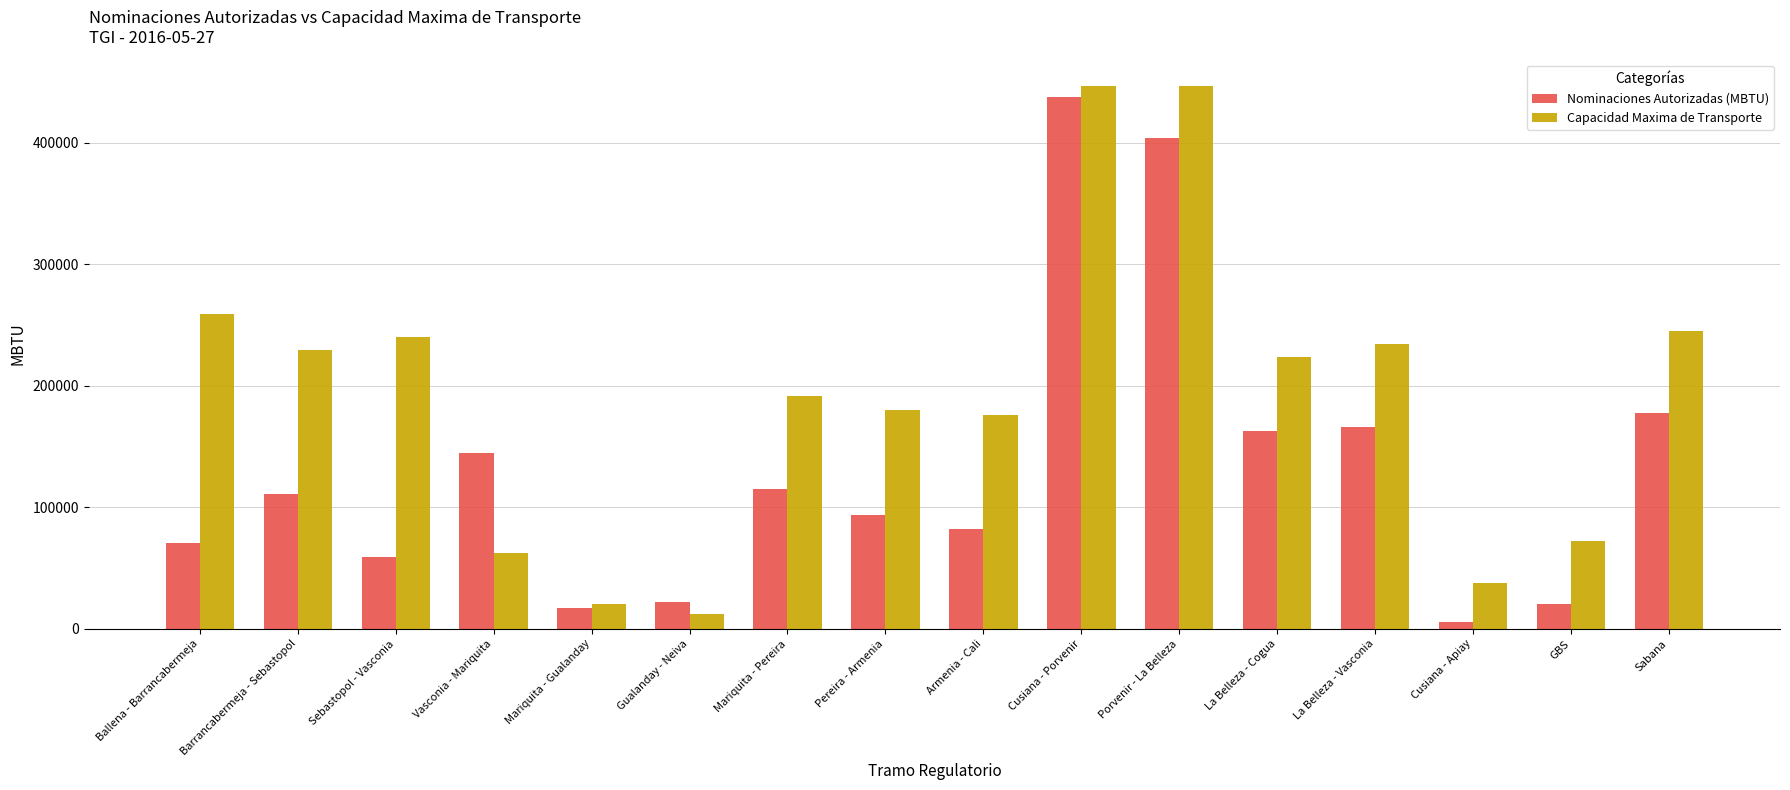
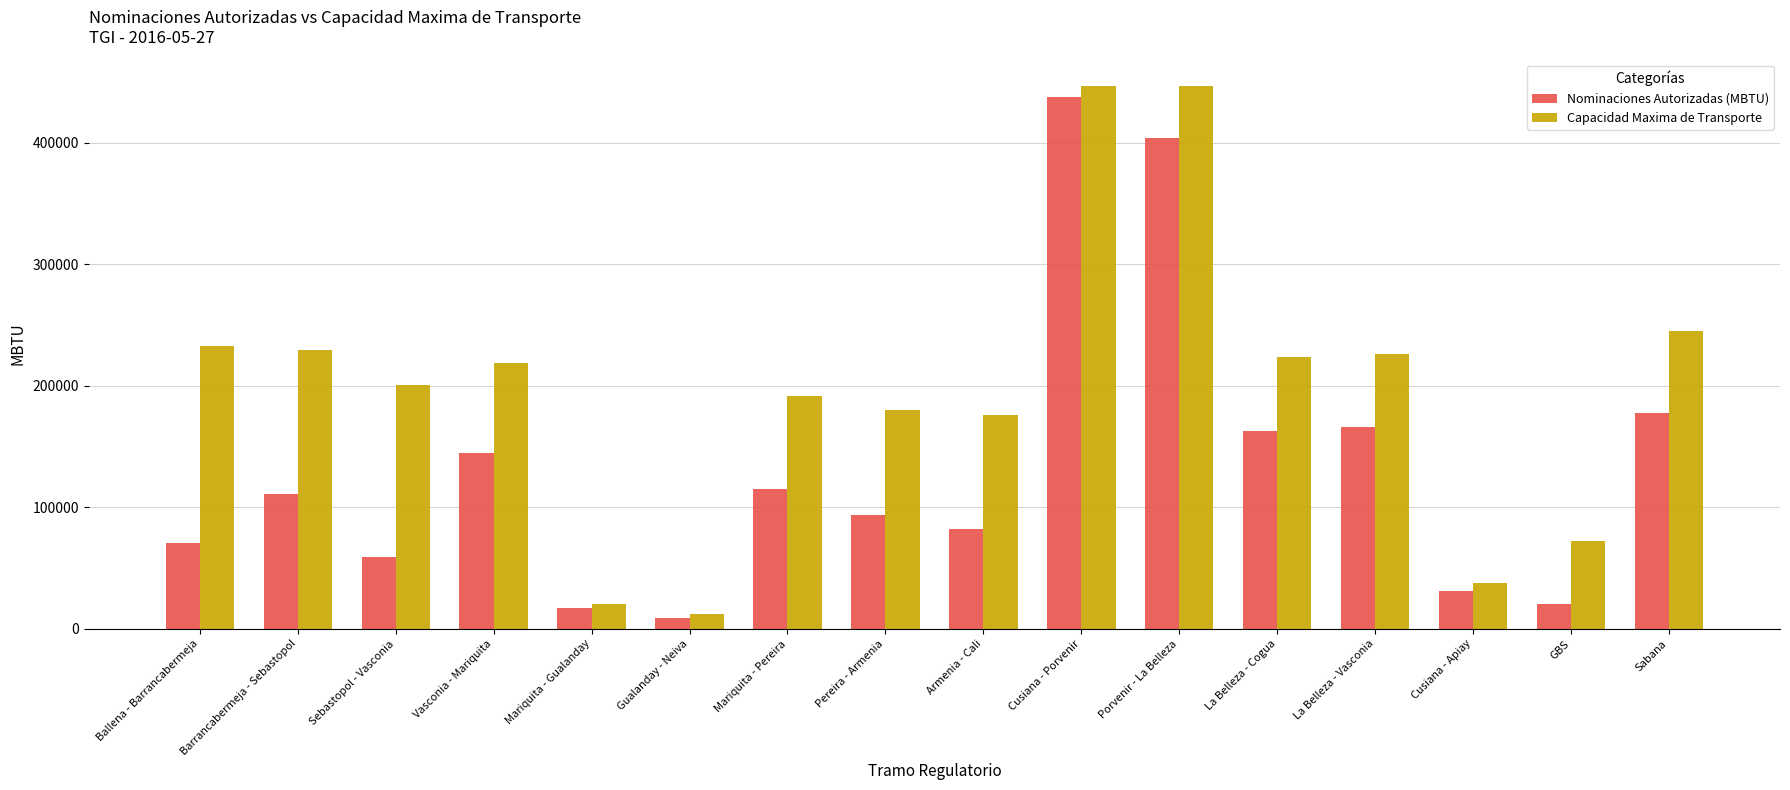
Capacidad Maxima de Transporte, Ballena - Barrancabermeja: 259000 -> 233000
Capacidad Maxima de Transporte, Sebastopol - Vasconia: 240000 -> 201000
Capacidad Maxima de Transporte, Vasconia - Mariquita: 62000 -> 219000
Nominaciones Autorizadas (MBTU), Gualanday - Neiva: 22000 -> 9000
Capacidad Maxima de Transporte, La Belleza - Vasconia: 234000 -> 226000
Nominaciones Autorizadas (MBTU), Cusiana - Apiay: 5000 -> 31000
